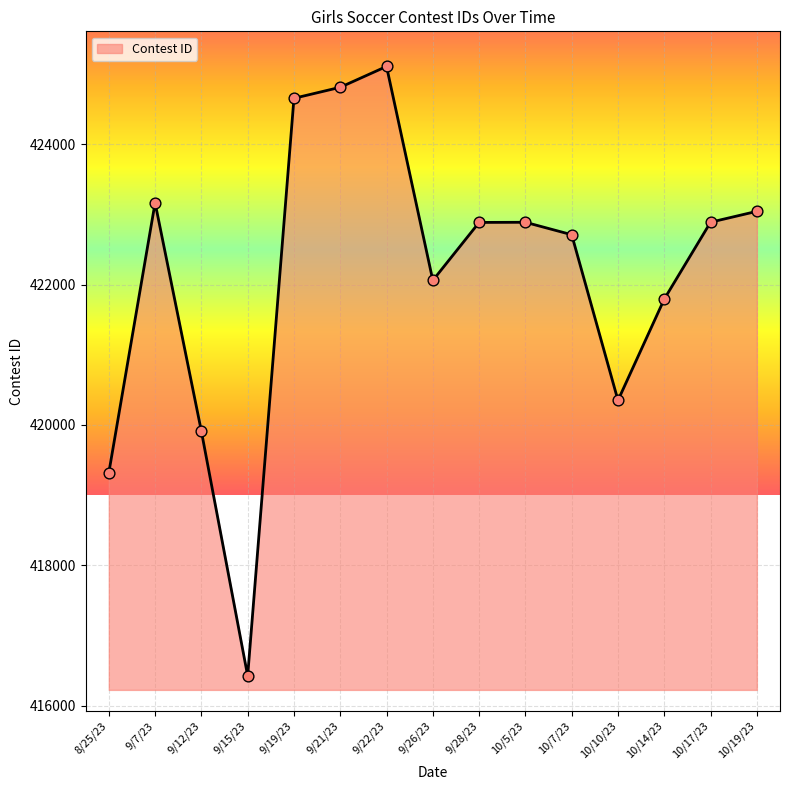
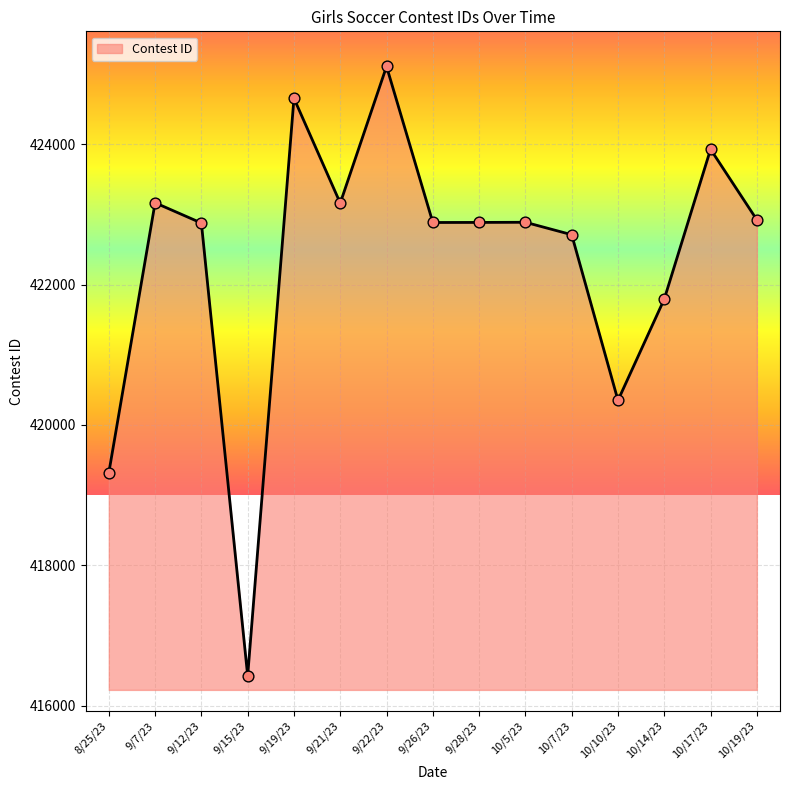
9/12/23: 419900 -> 422900
9/21/23: 424800 -> 423200
9/26/23: 422100 -> 422900
10/17/23: 422900 -> 423900
10/19/23: 423000 -> 422900
